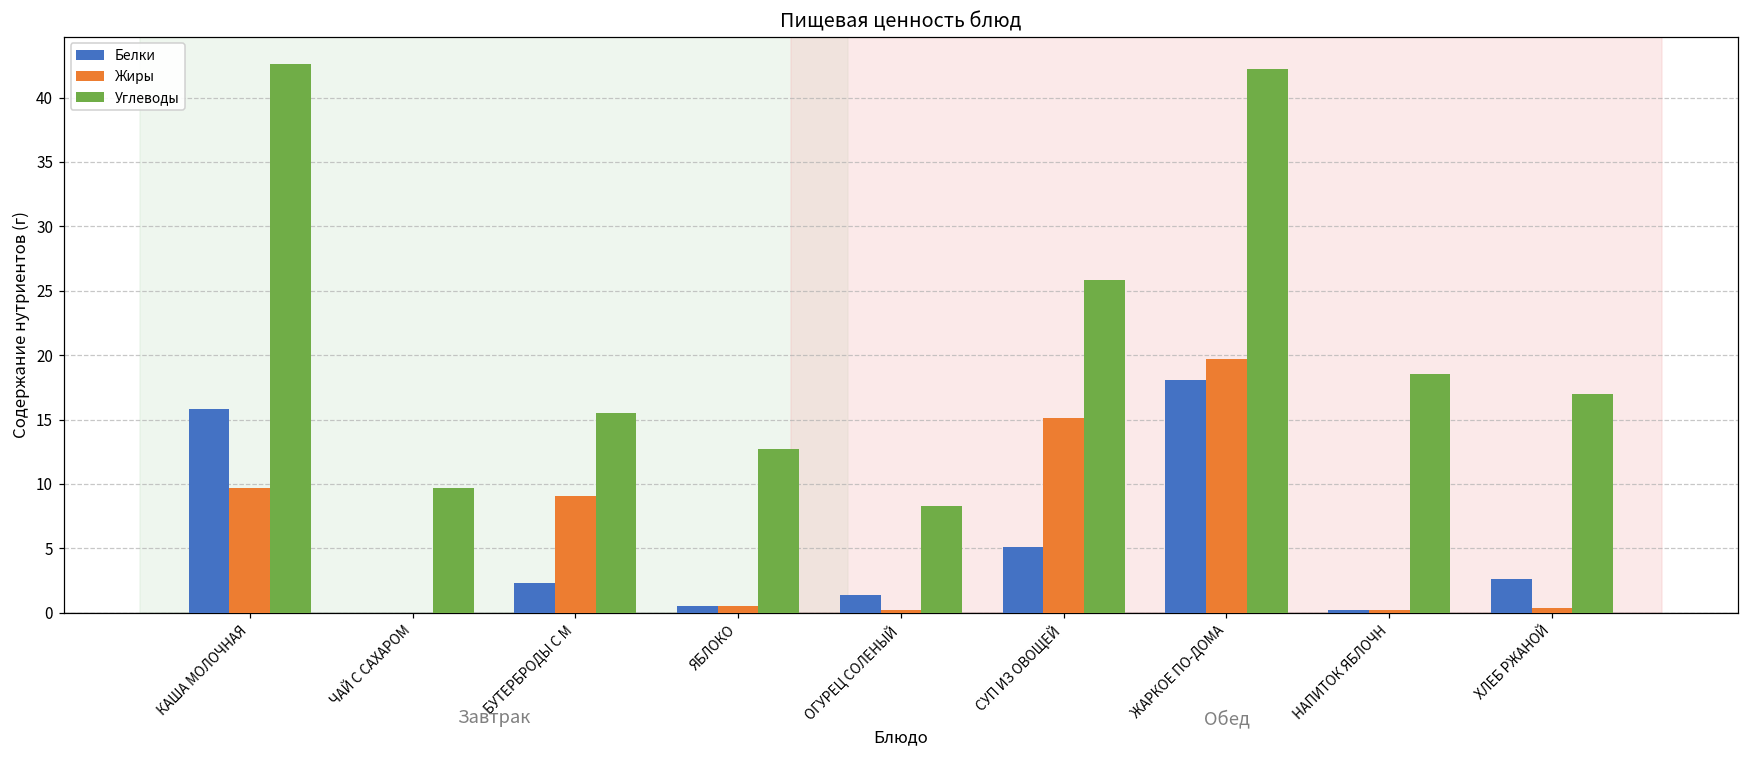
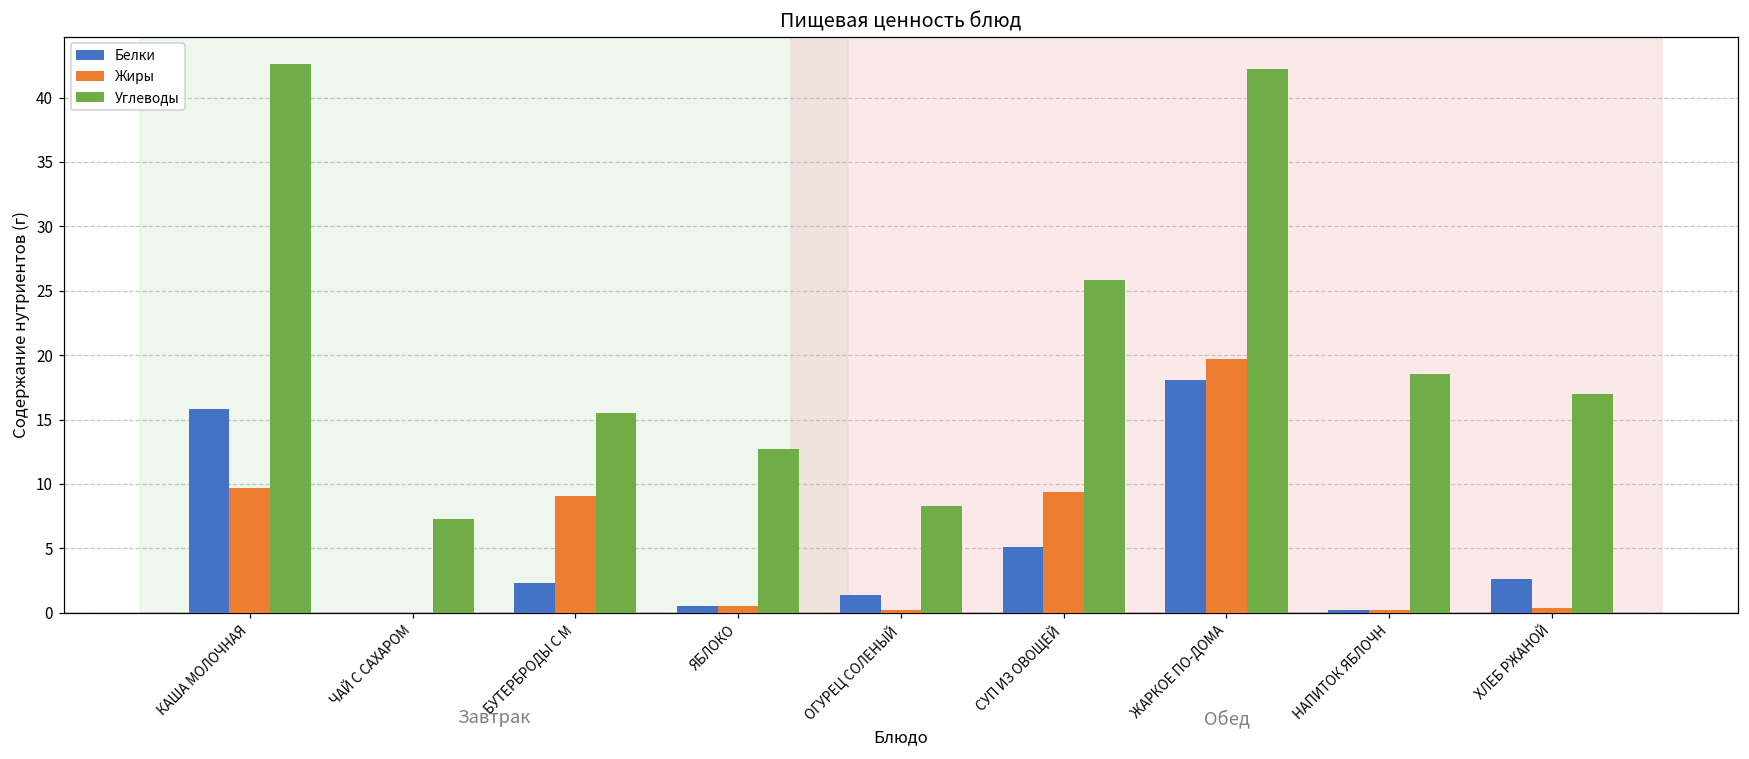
Углеводы, ЧАЙ С САХАРОМ: 9.7 -> 7.3
Жиры, СУП ИЗ ОВОЩЕЙ: 15.1 -> 9.4
